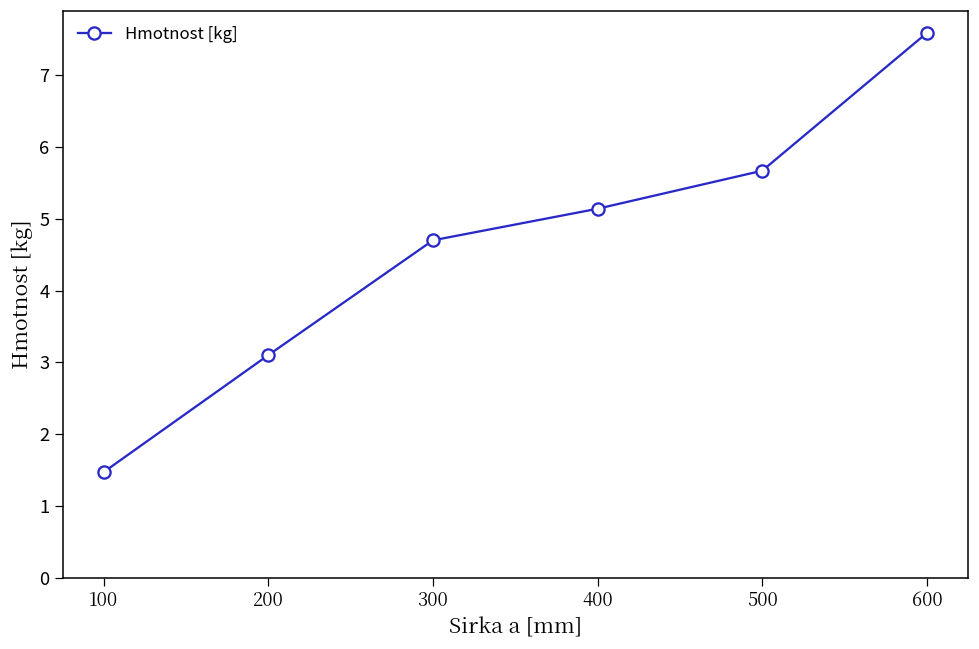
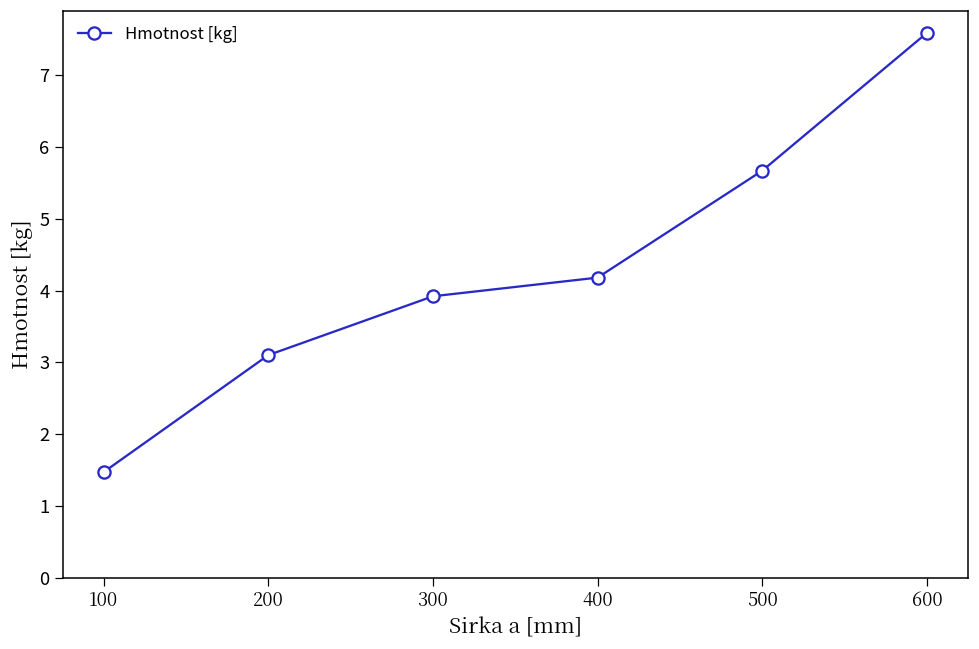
300: 4.7 -> 3.9
400: 5.1 -> 4.2
